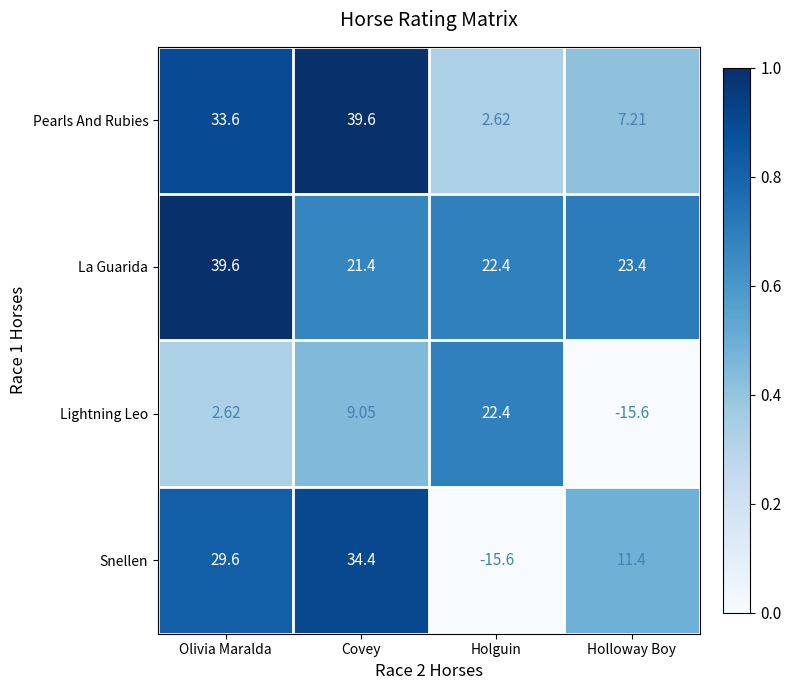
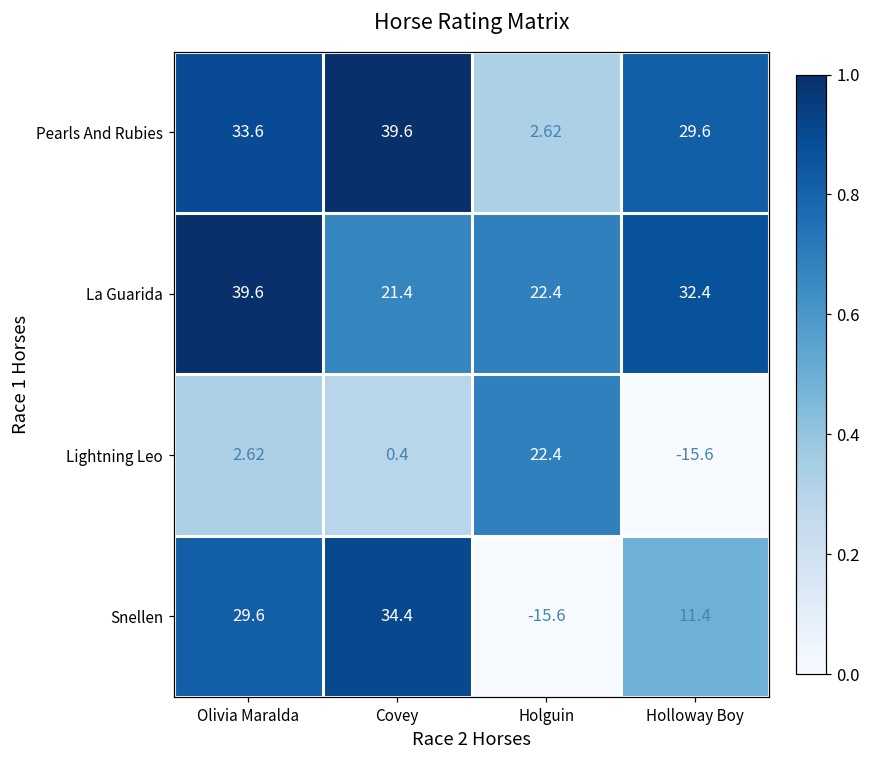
Pearls And Rubies, Holloway Boy: 7.21 -> 29.6
La Guarida, Holloway Boy: 23.4 -> 32.4
Lightning Leo, Covey: 9.05 -> 0.4
